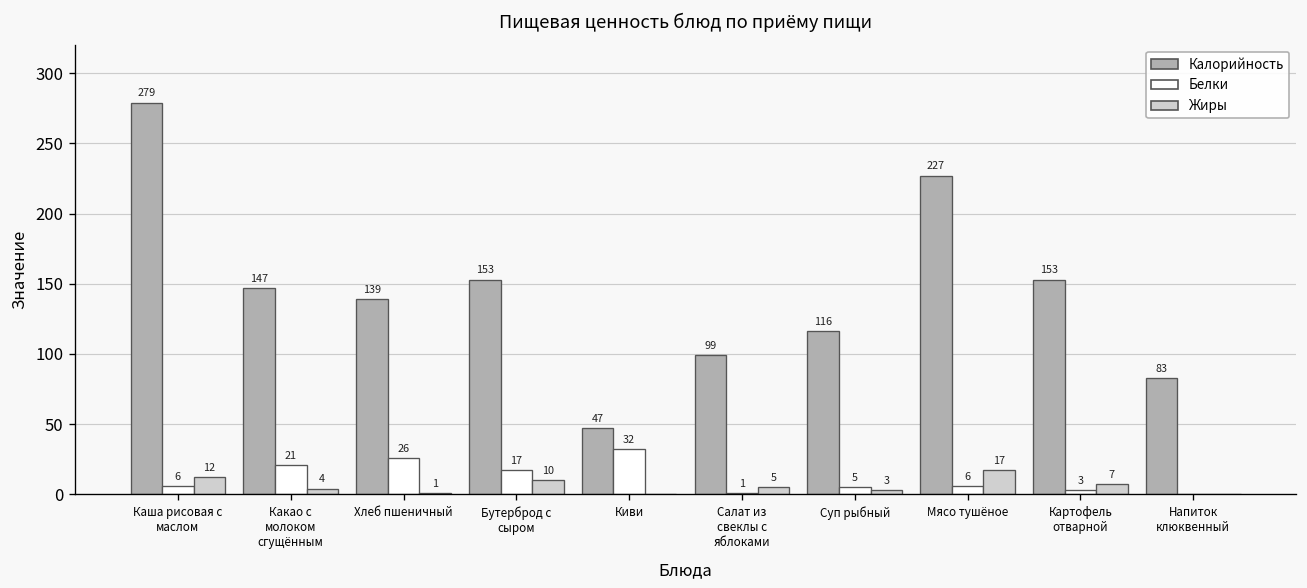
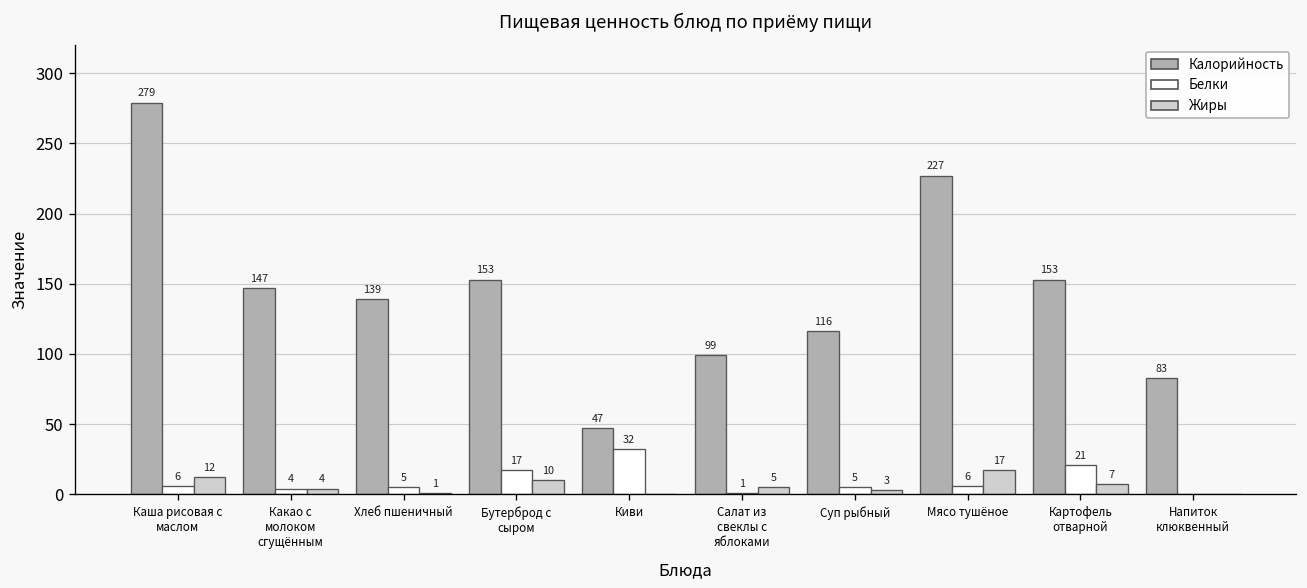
Белки, Какао с молоком сгущённым: 21 -> 4
Белки, Хлеб пшеничный: 26 -> 5
Белки, Картофель отварной: 3 -> 21
